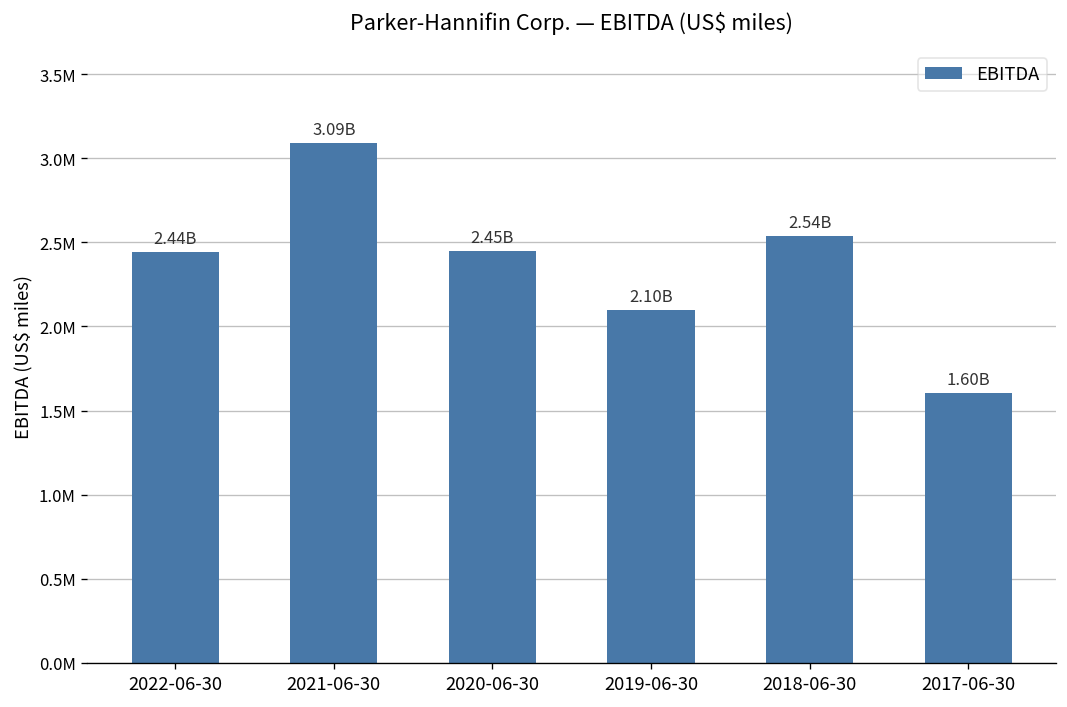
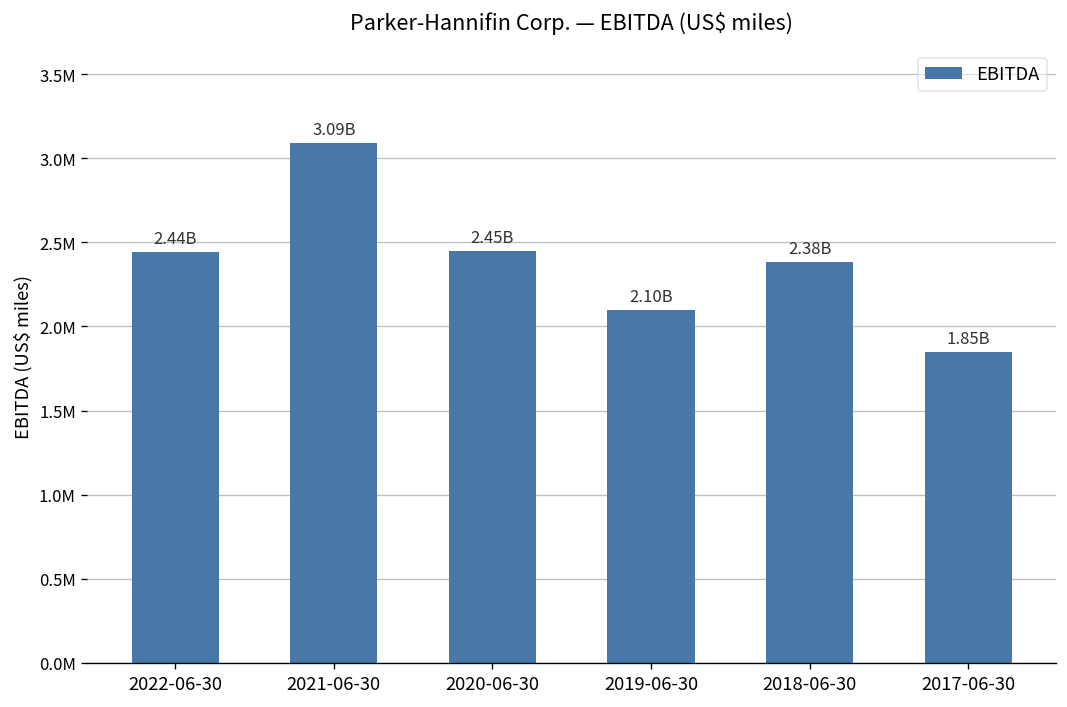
2018-06-30: 2.54B -> 2.38B
2017-06-30: 1.60B -> 1.85B
